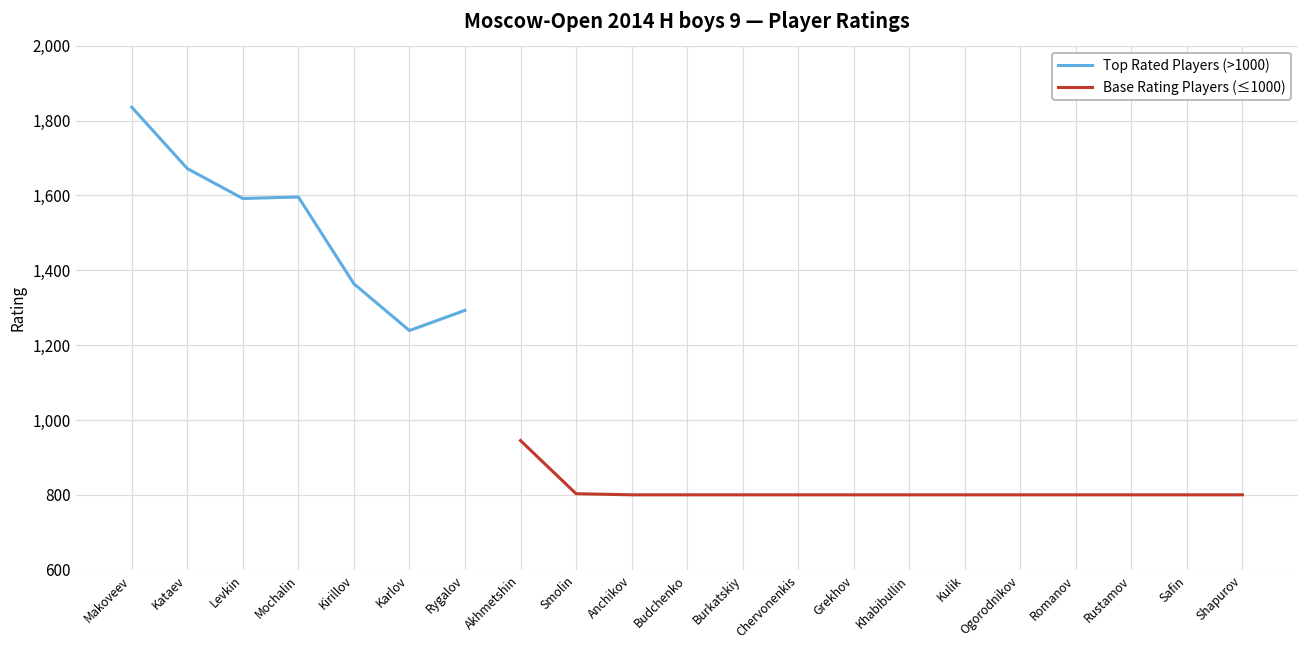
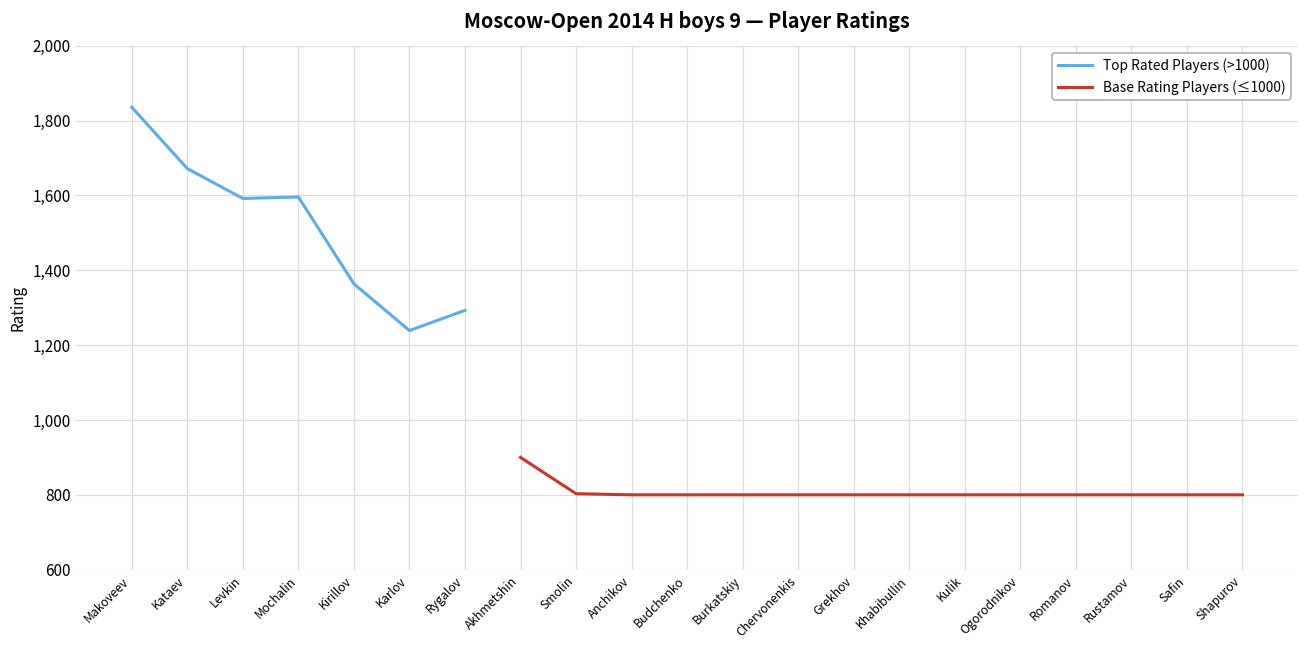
Base Rating Players (≤1000), Akhmetshin: 950 -> 900
